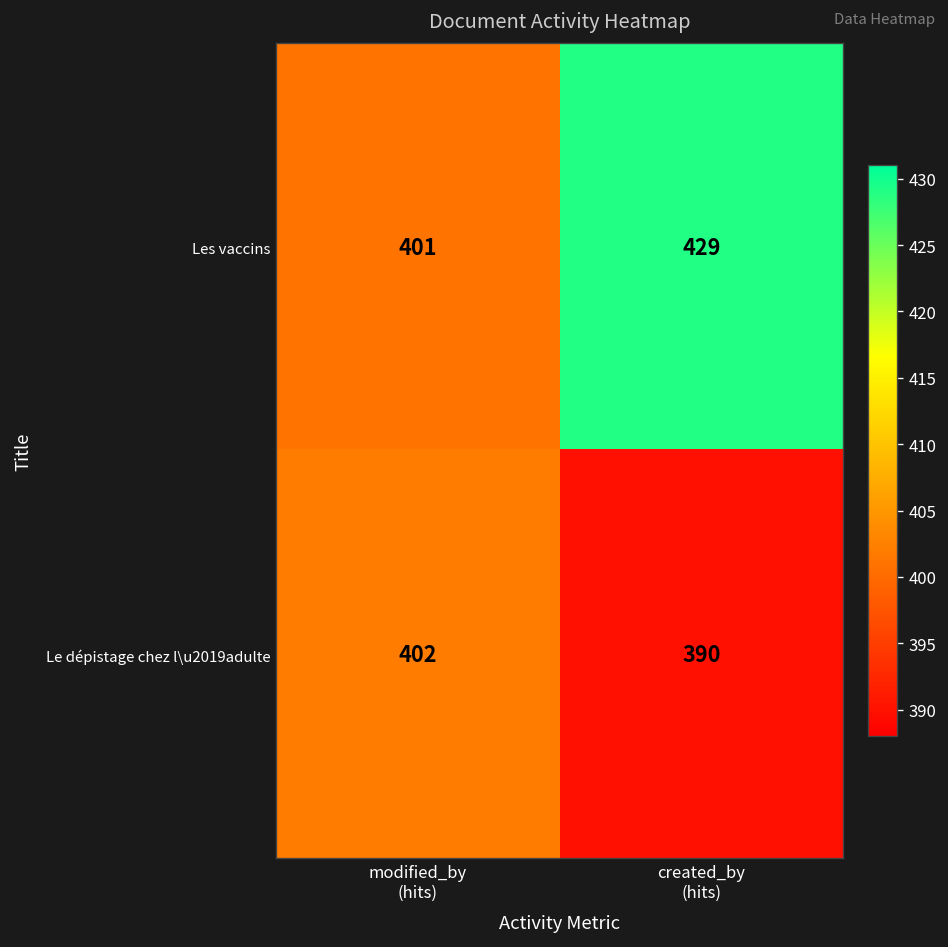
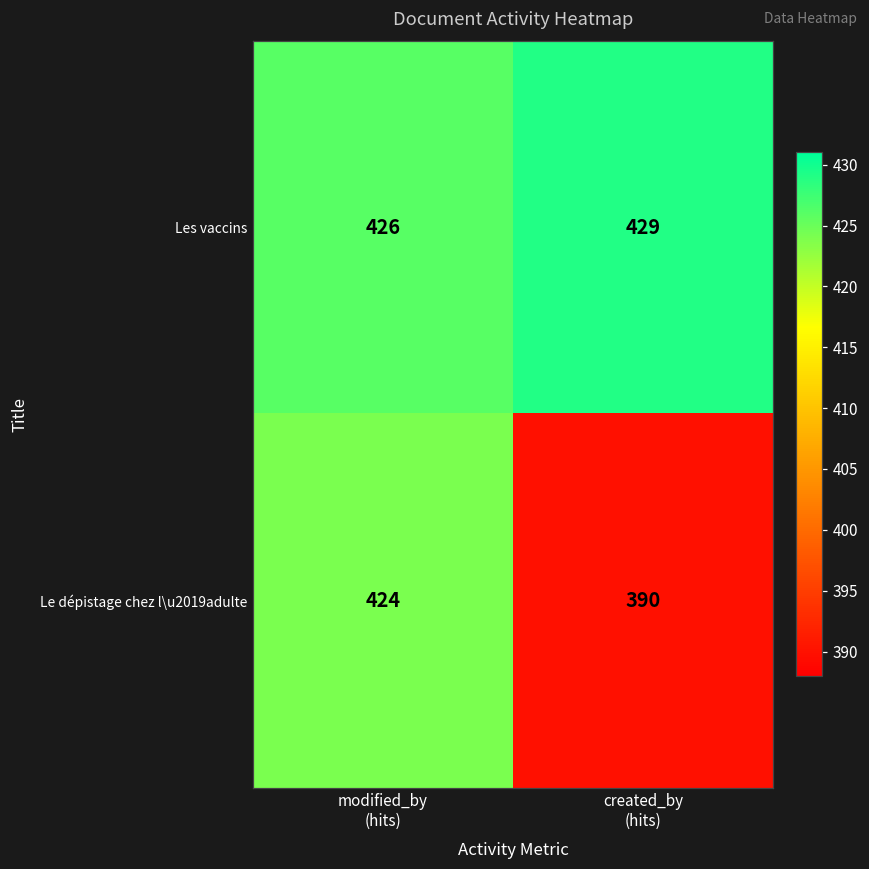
Les vaccins, modified_by (hits): 401 -> 426
Le dépistage chez l\u2019adulte, modified_by (hits): 402 -> 424
